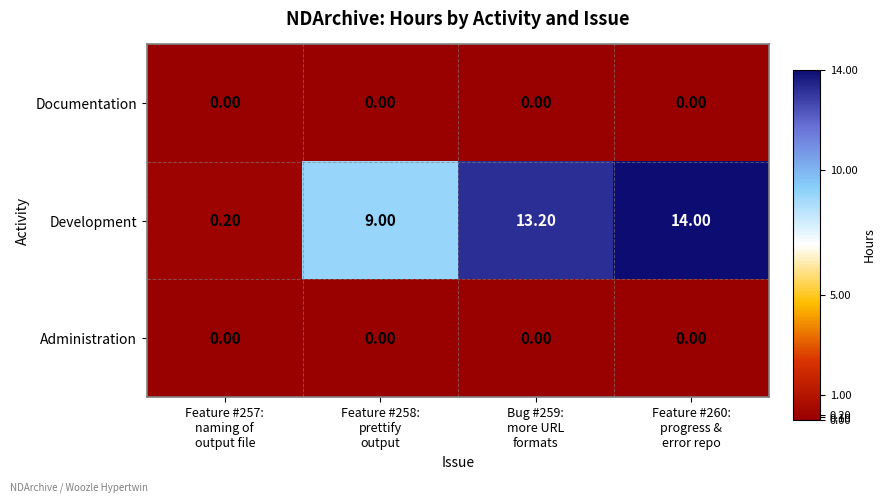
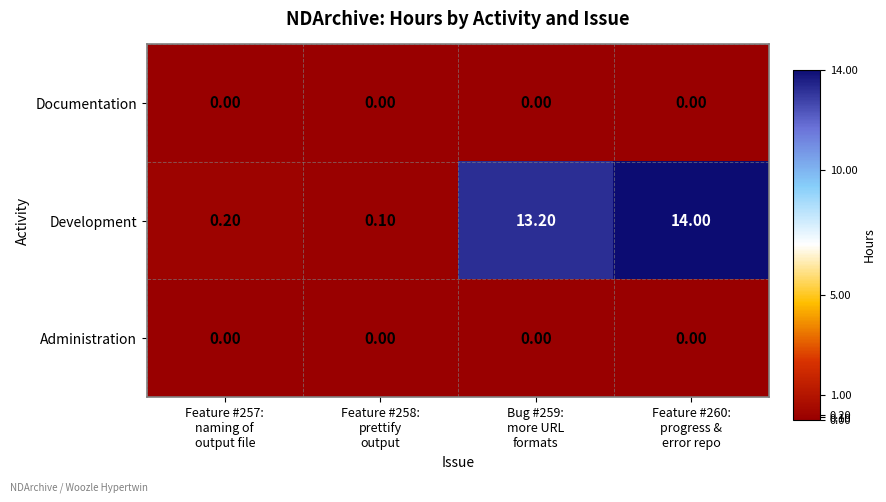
Development, Feature #258: prettify output: 9.00 -> 0.10
